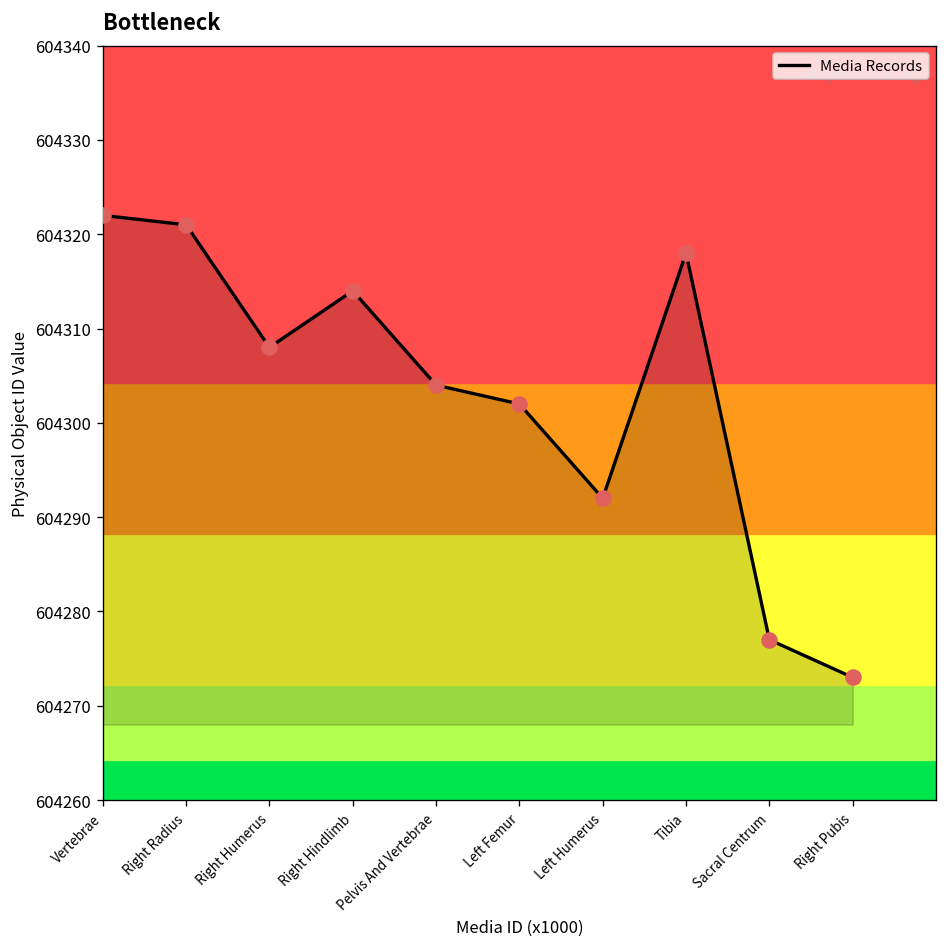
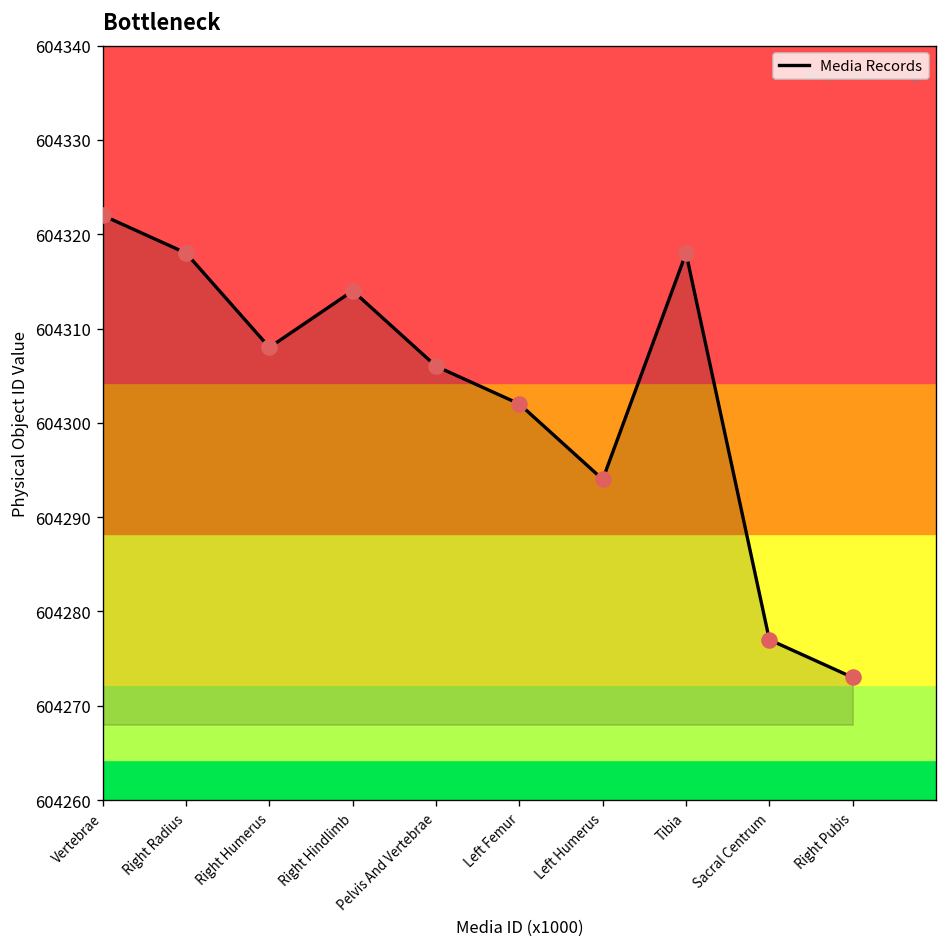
Right Radius: 604321 -> 604318
Pelvis And Vertebrae: 604304 -> 604306
Left Humerus: 604292 -> 604294
